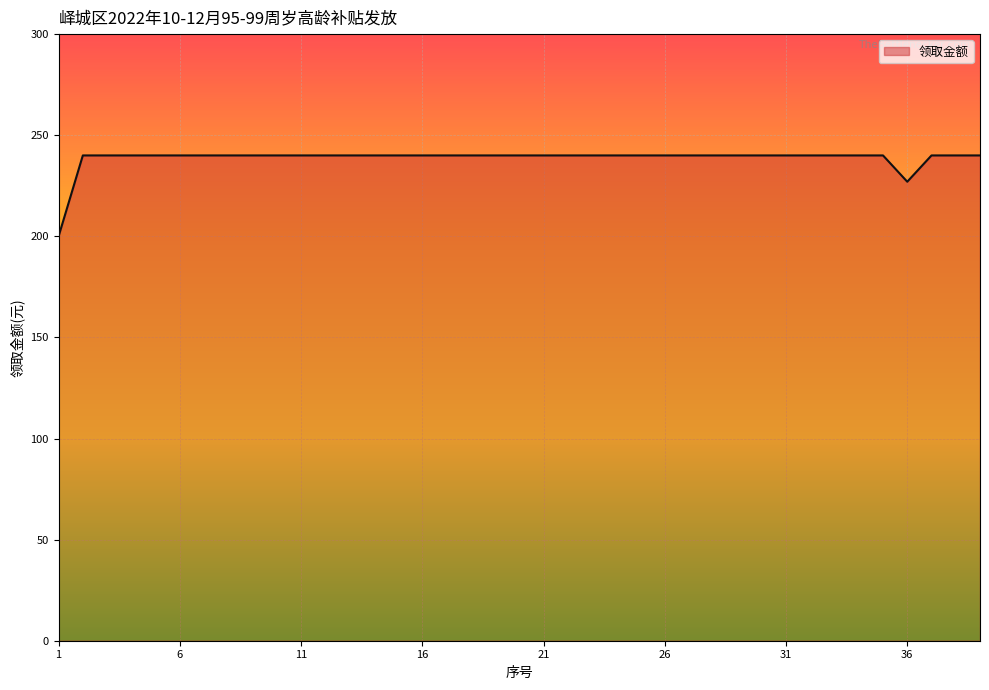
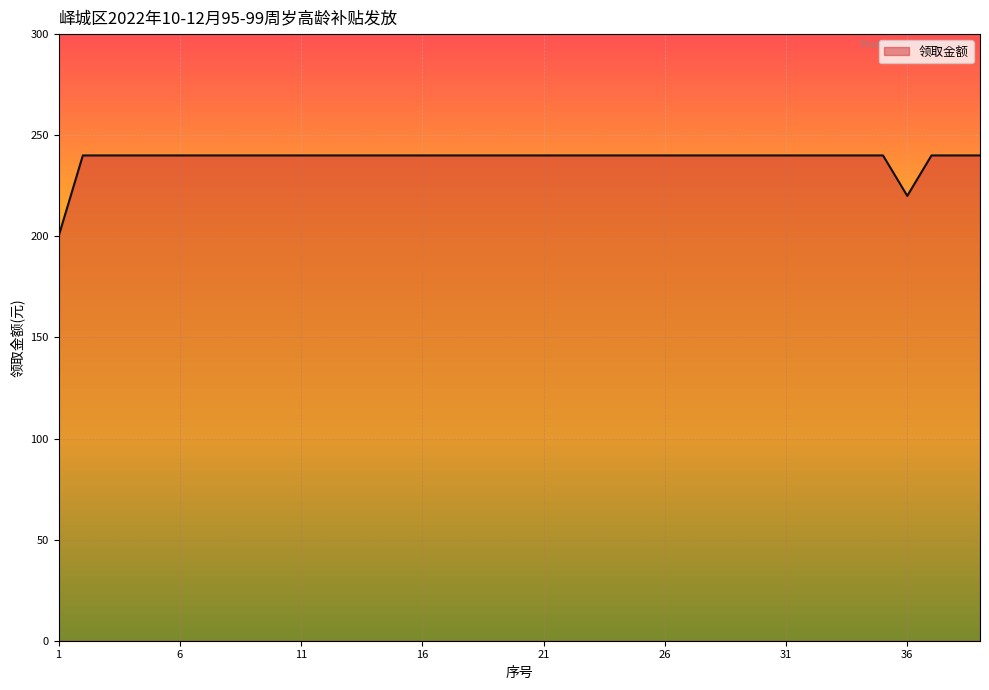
36: 227 -> 220
